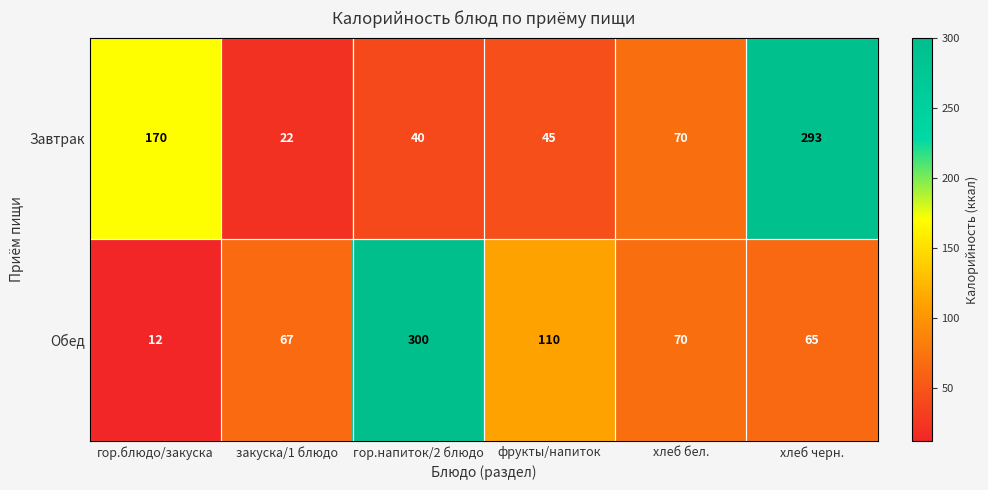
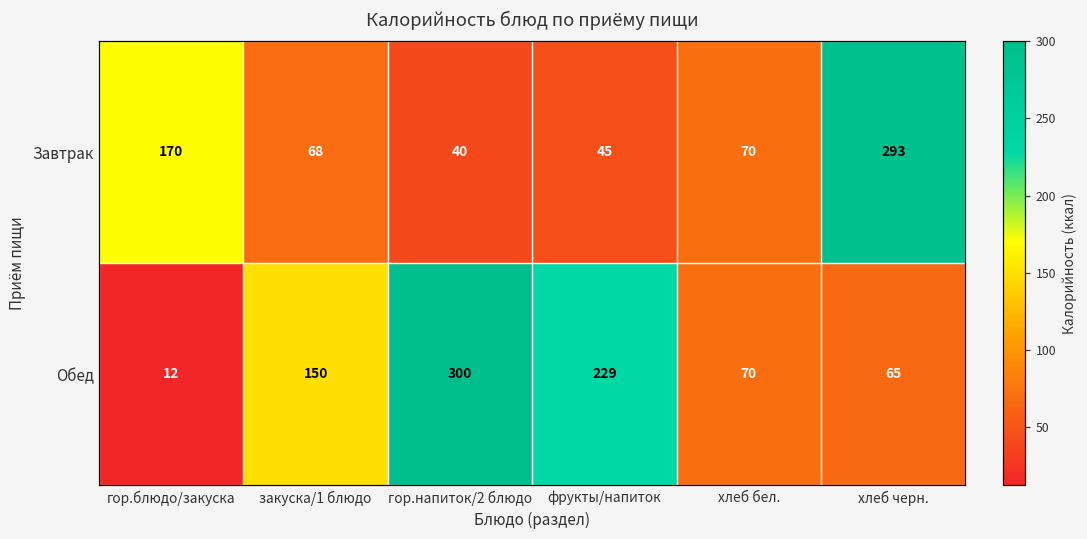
Завтрак, закуска/1 блюдо: 22 -> 68
Обед, закуска/1 блюдо: 67 -> 150
Обед, фрукты/напиток: 110 -> 229
